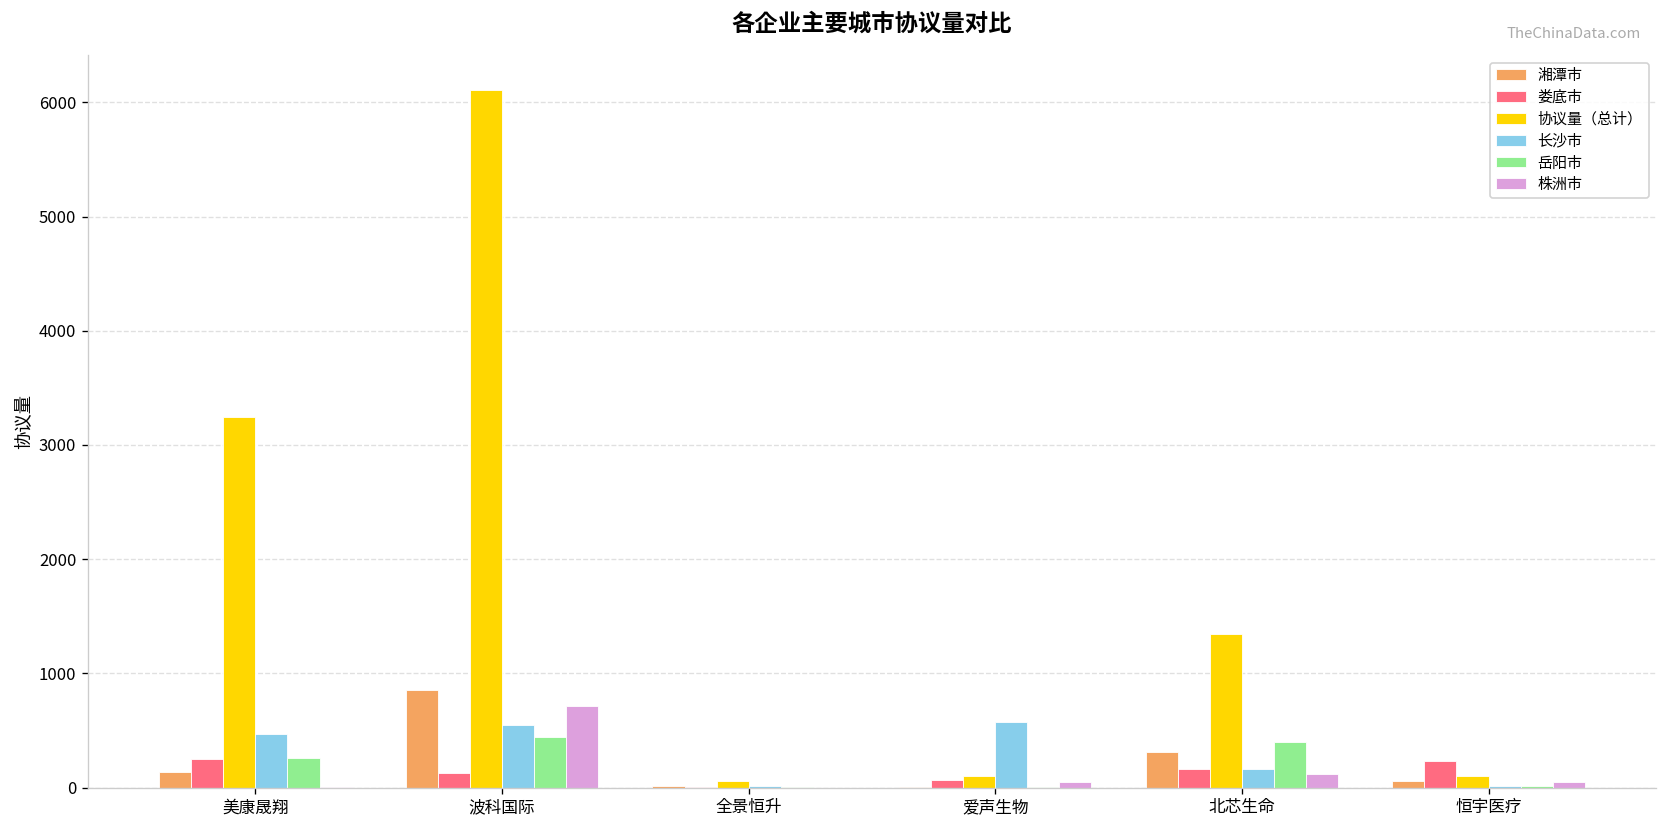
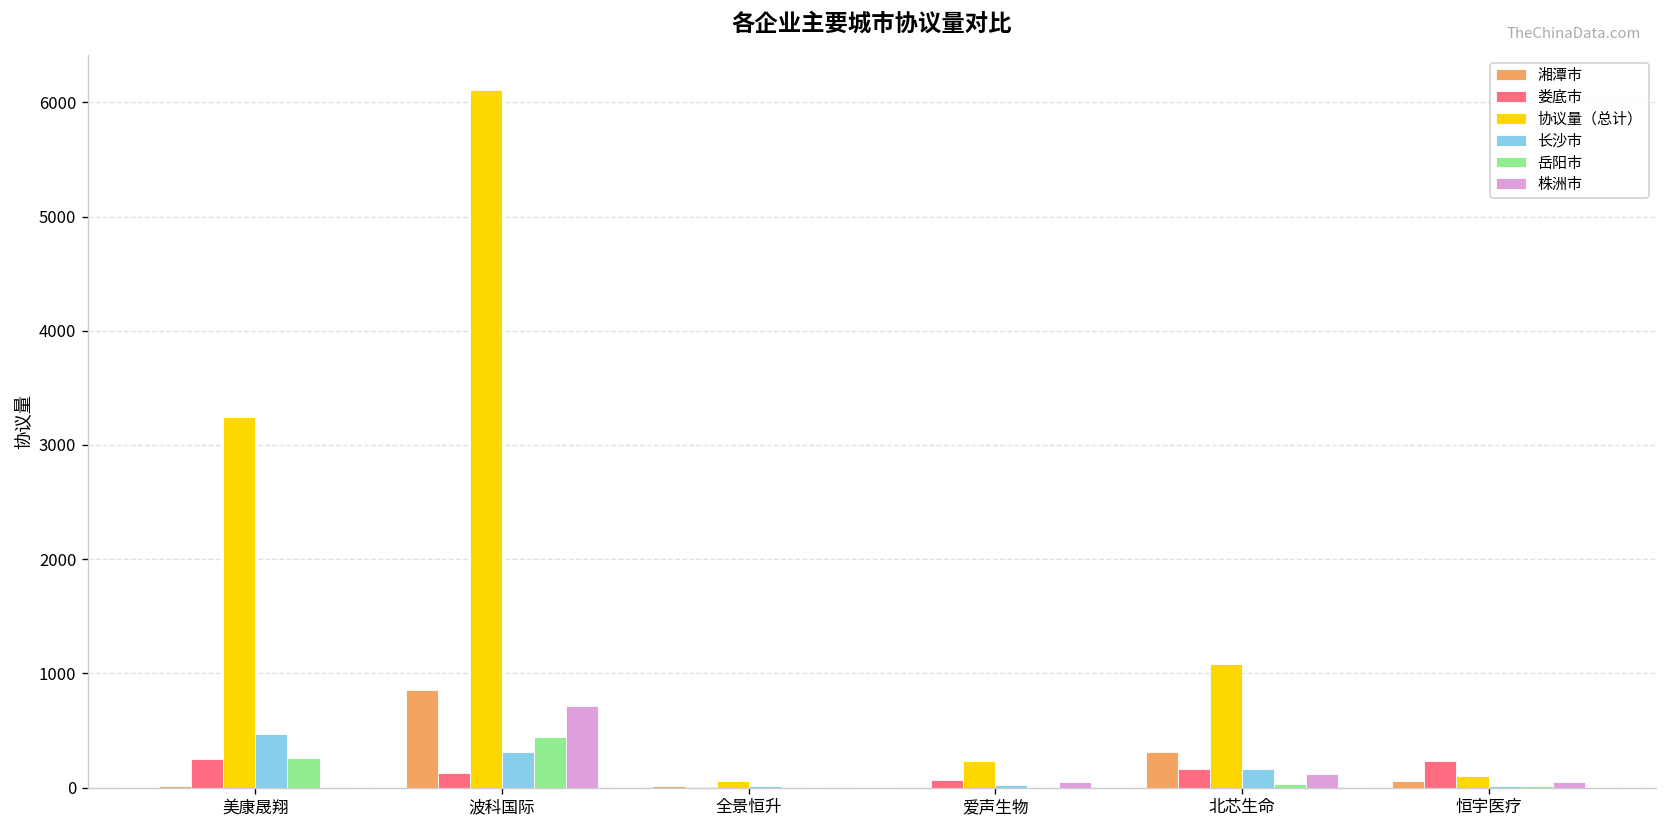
湘潭市, 美康晟翔: 100 -> 0
长沙市, 波科国际: 500 -> 300
协议量（总计）, 爱声生物: 100 -> 200
长沙市, 爱声生物: 600 -> 0
协议量（总计）, 北芯生命: 1300 -> 1100
岳阳市, 北芯生命: 400 -> 0
